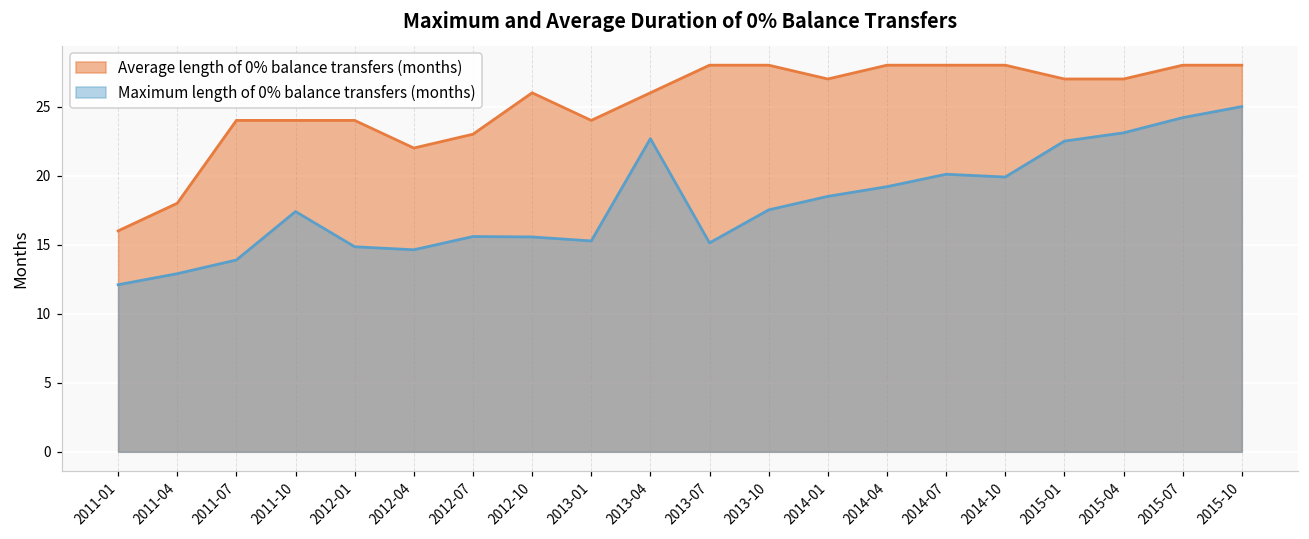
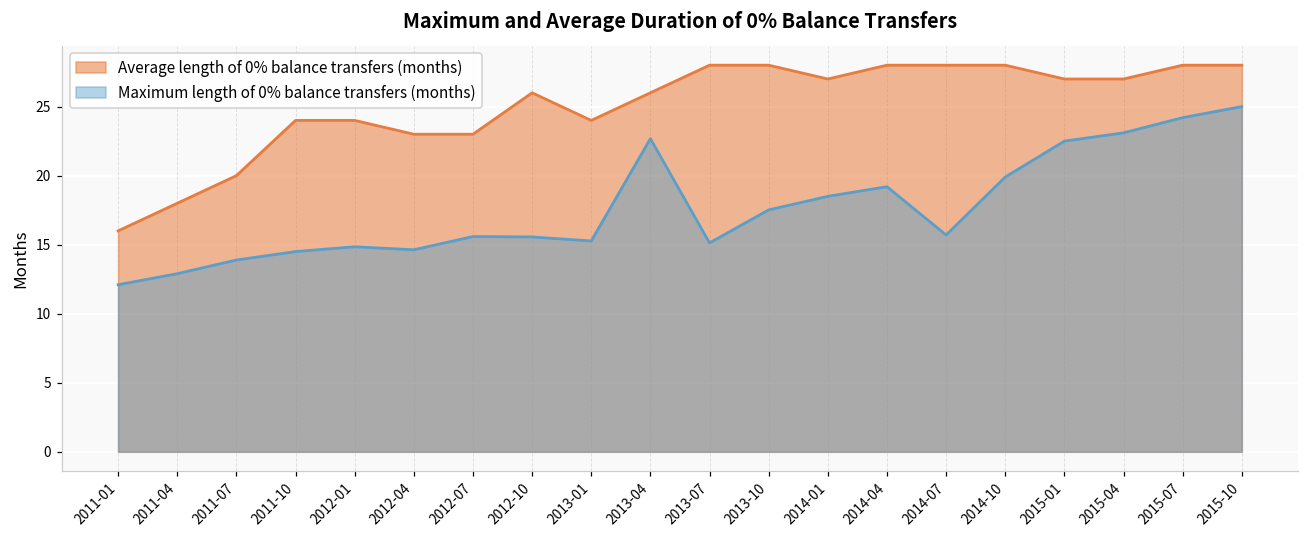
Average length of 0% balance transfers (months), 2011-07: 24 -> 20
Maximum length of 0% balance transfers (months), 2011-10: 17.4 -> 14.5
Average length of 0% balance transfers (months), 2012-04: 22 -> 23
Maximum length of 0% balance transfers (months), 2014-07: 20.1 -> 15.7
